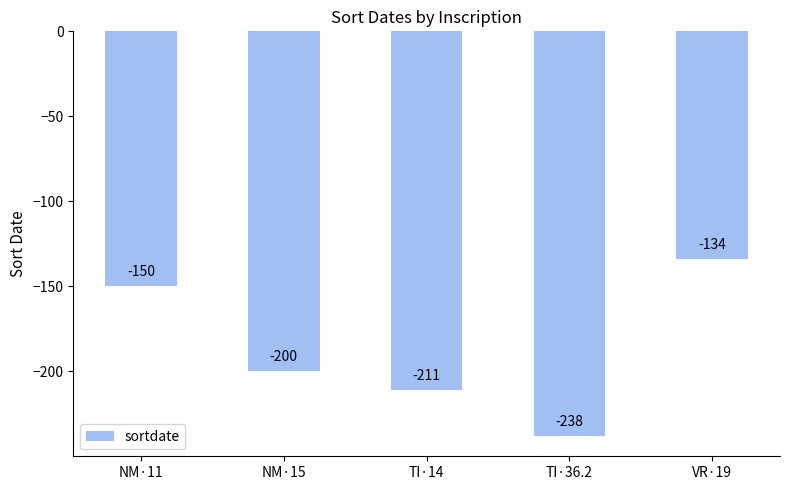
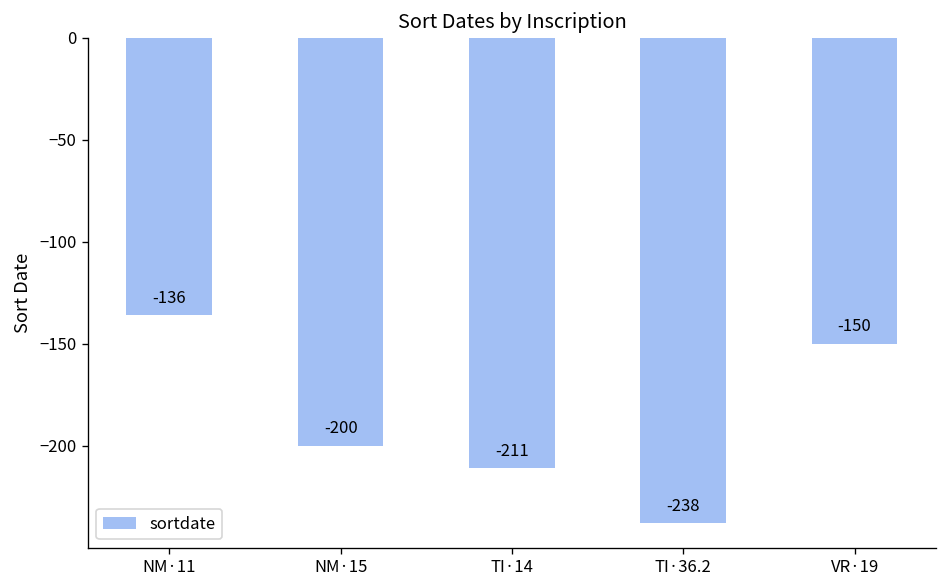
NM·11: -150 -> -136
VR·19: -134 -> -150
